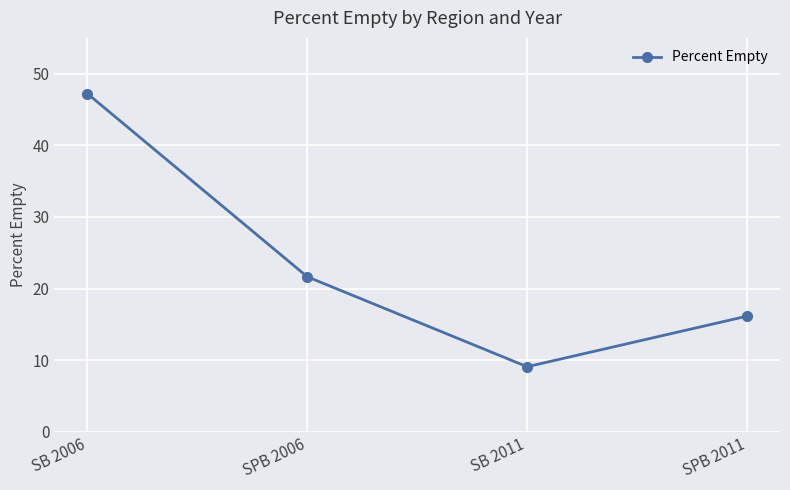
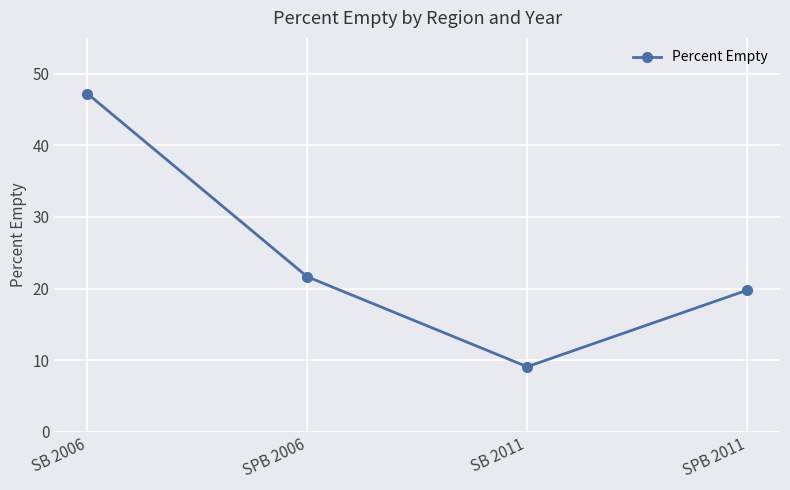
SPB 2011: 16 -> 20
